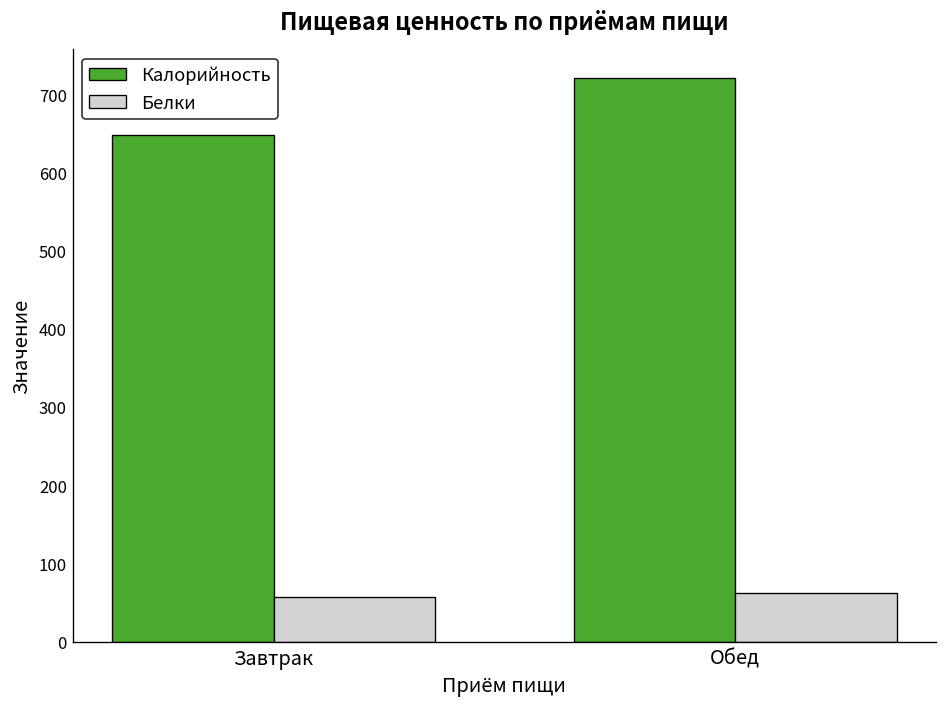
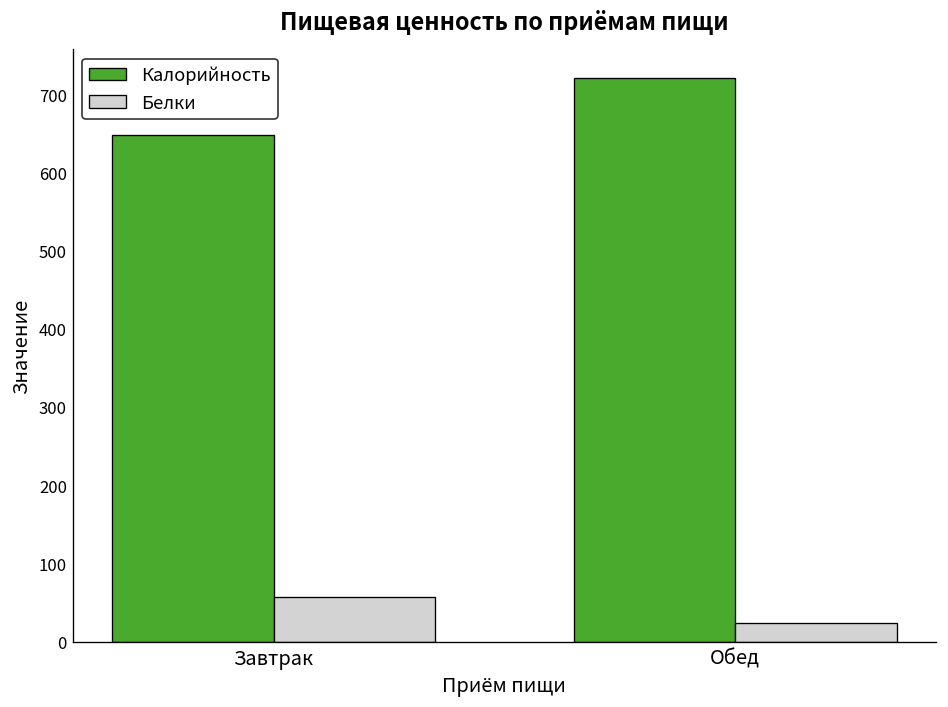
Белки, Обед: 60 -> 20
